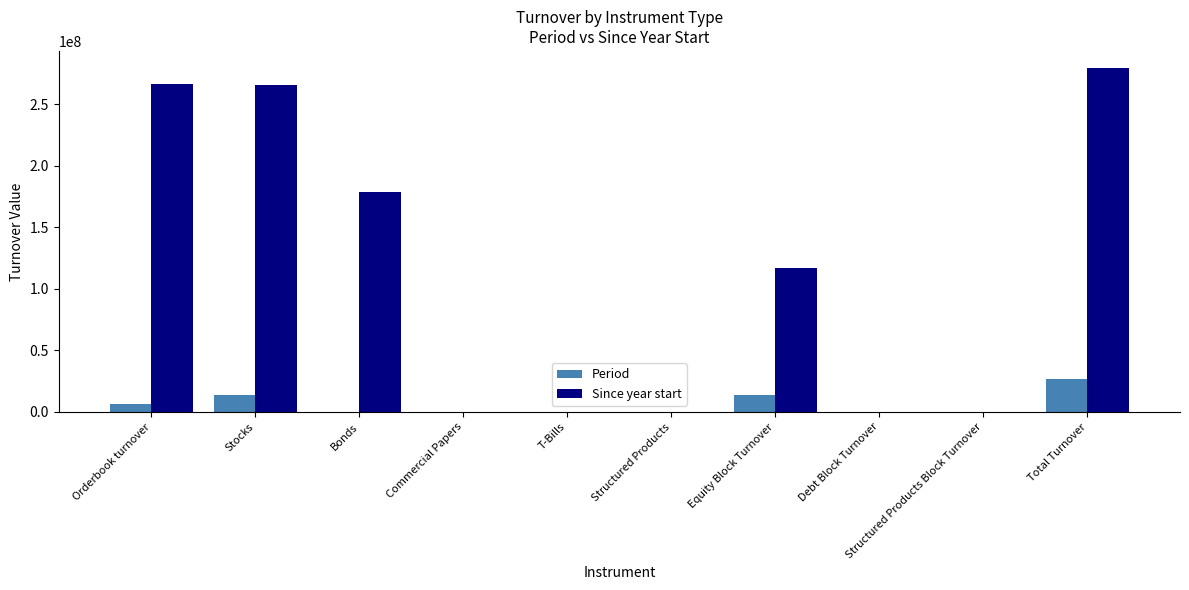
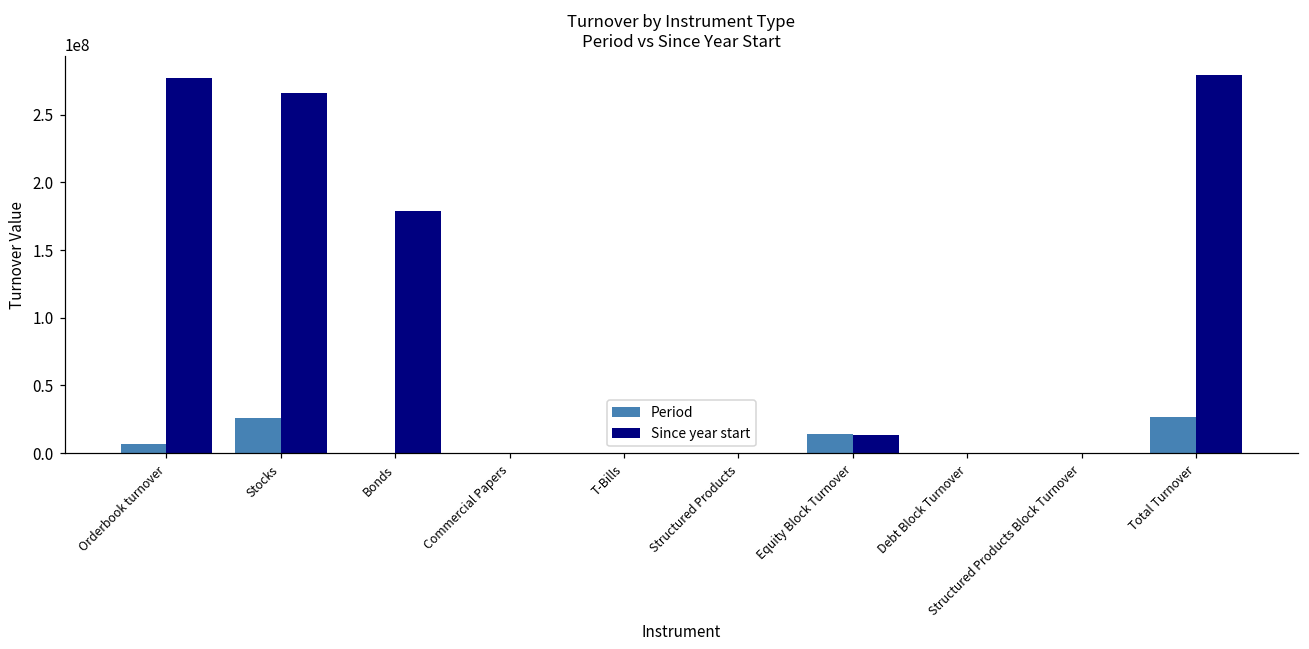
Since year start, Orderbook turnover: 266000000 -> 277000000
Period, Stocks: 13000000 -> 26000000
Since year start, Equity Block Turnover: 117000000 -> 13000000
